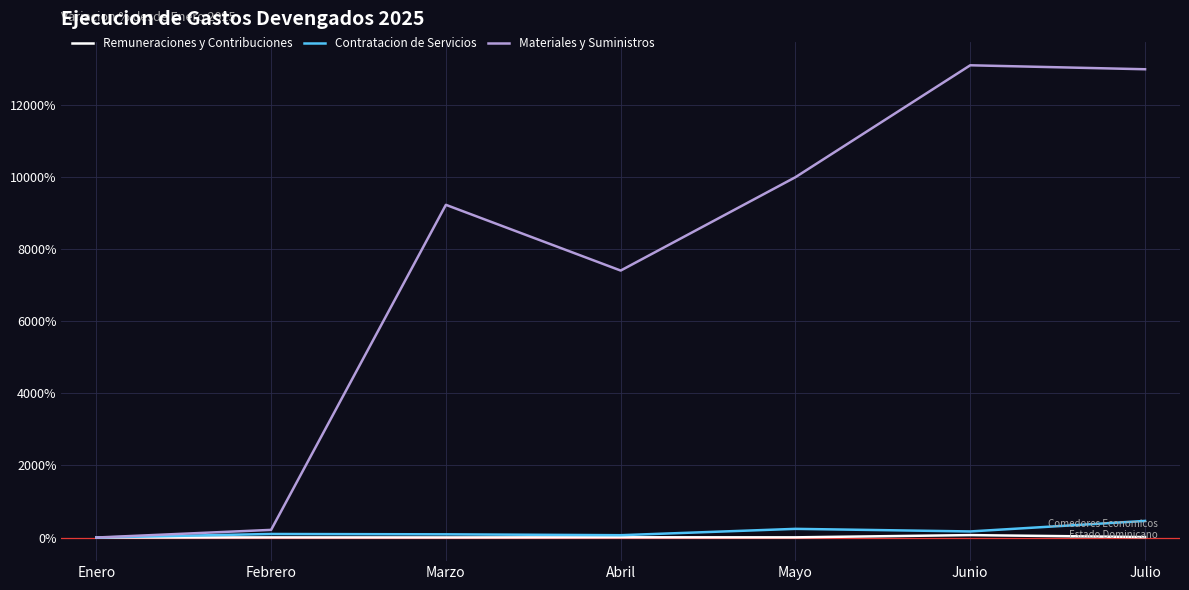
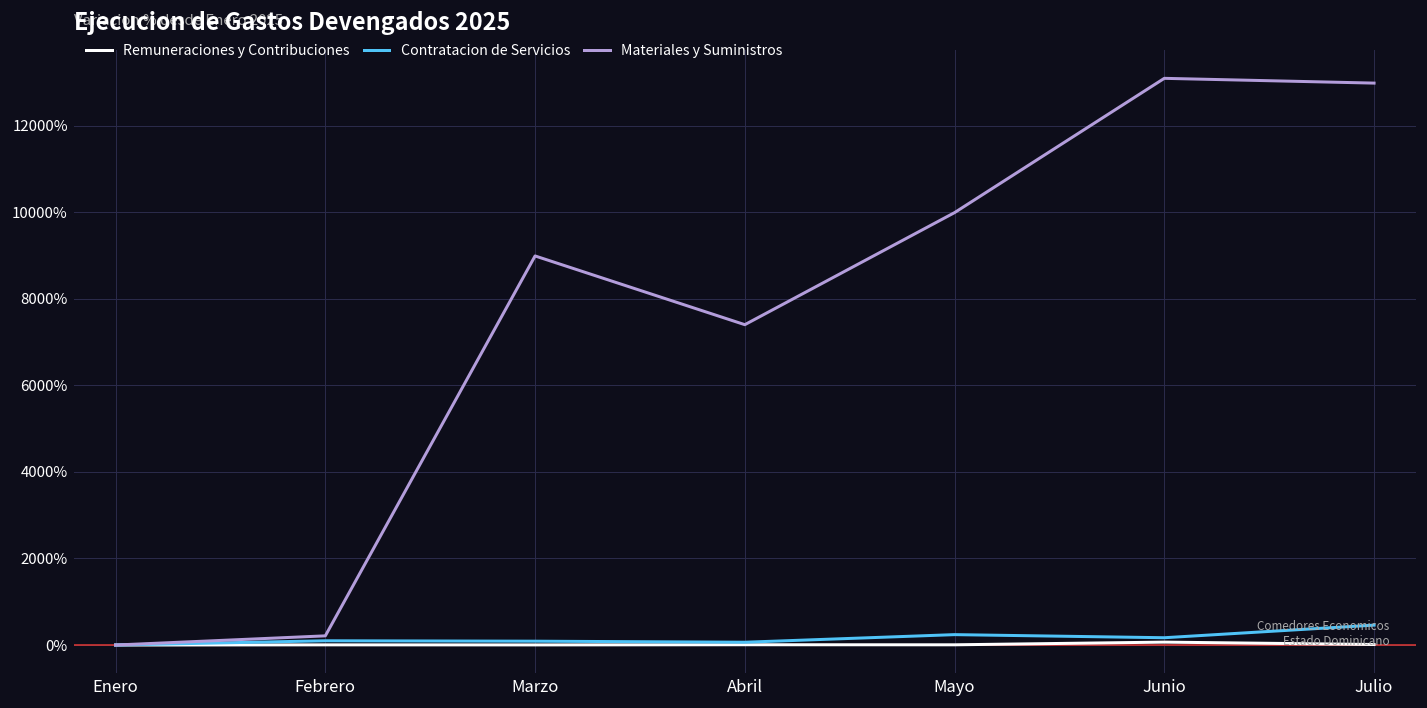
Materiales y Suministros, Marzo: 9200% -> 9000%
